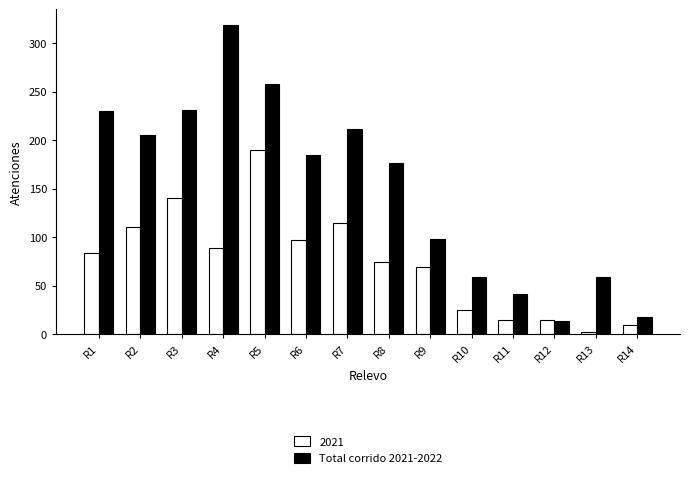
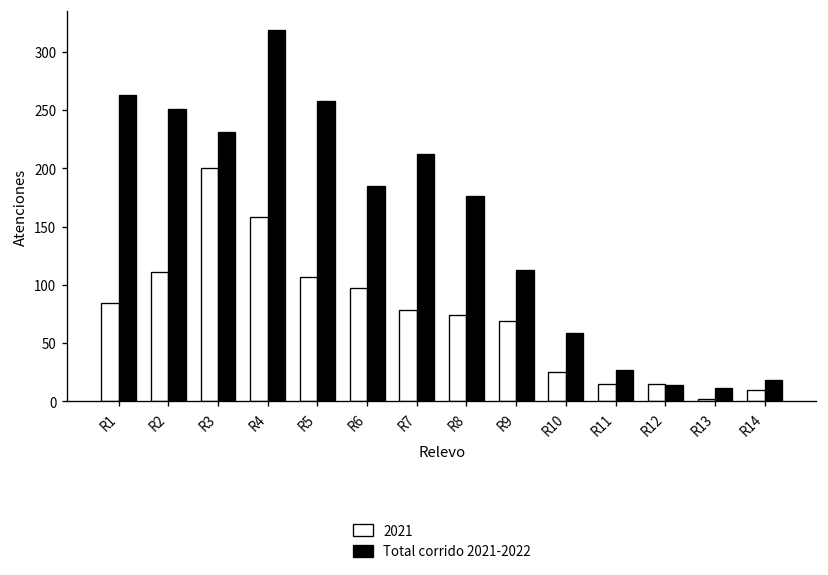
Total corrido 2021-2022, R1: 230 -> 260
Total corrido 2021-2022, R2: 210 -> 250
2021, R3: 140 -> 200
2021, R4: 90 -> 160
2021, R5: 190 -> 110
2021, R7: 120 -> 80
Total corrido 2021-2022, R9: 100 -> 110
Total corrido 2021-2022, R11: 40 -> 30
Total corrido 2021-2022, R13: 60 -> 10
